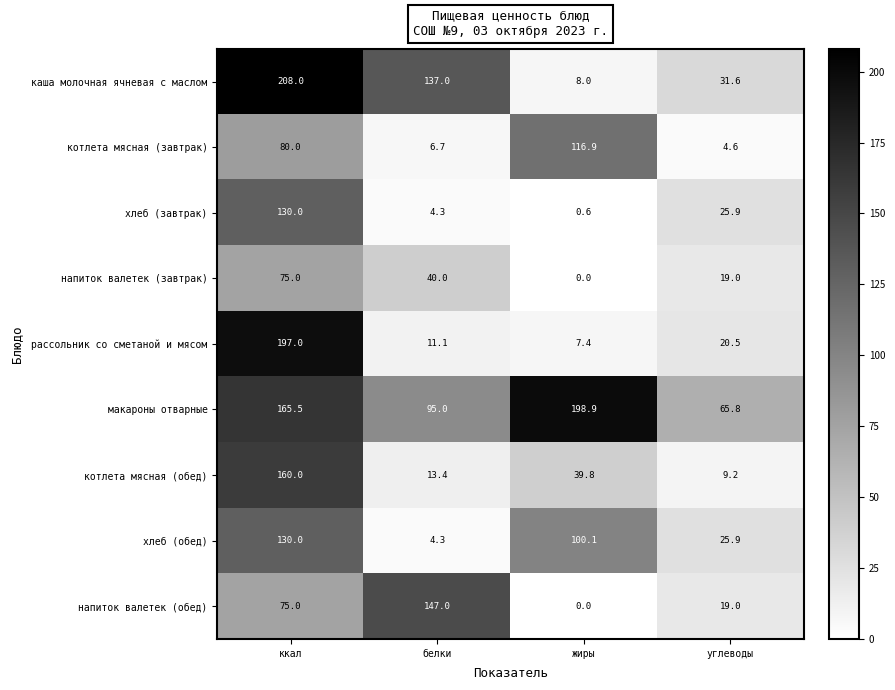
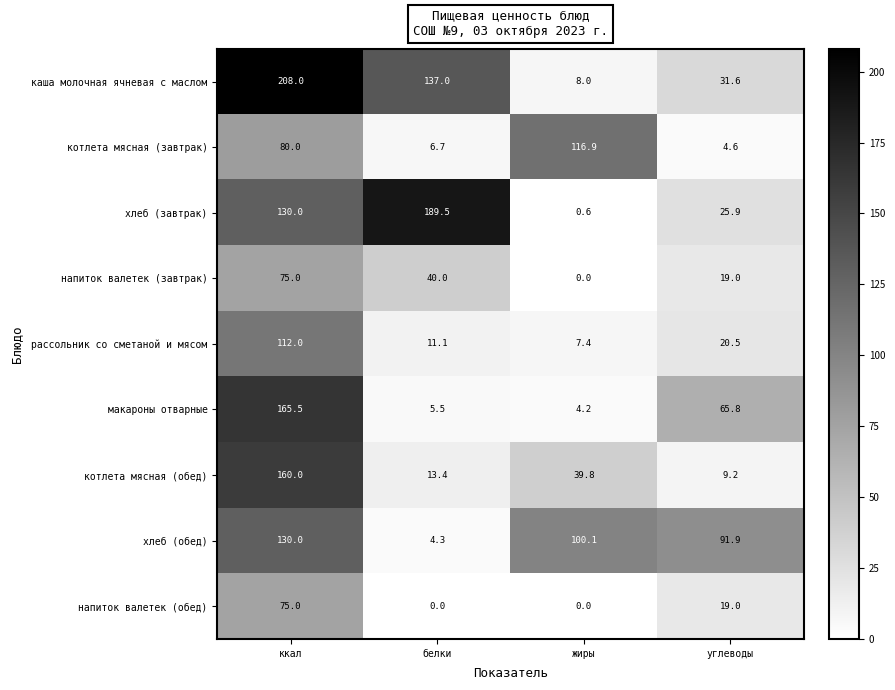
хлеб (завтрак), белки: 4.3 -> 189.5
рассольник со сметаной и мясом, ккал: 197.0 -> 112.0
макароны отварные, белки: 95.0 -> 5.5
макароны отварные, жиры: 198.9 -> 4.2
хлеб (обед), углеводы: 25.9 -> 91.9
напиток валетек (обед), белки: 147.0 -> 0.0
